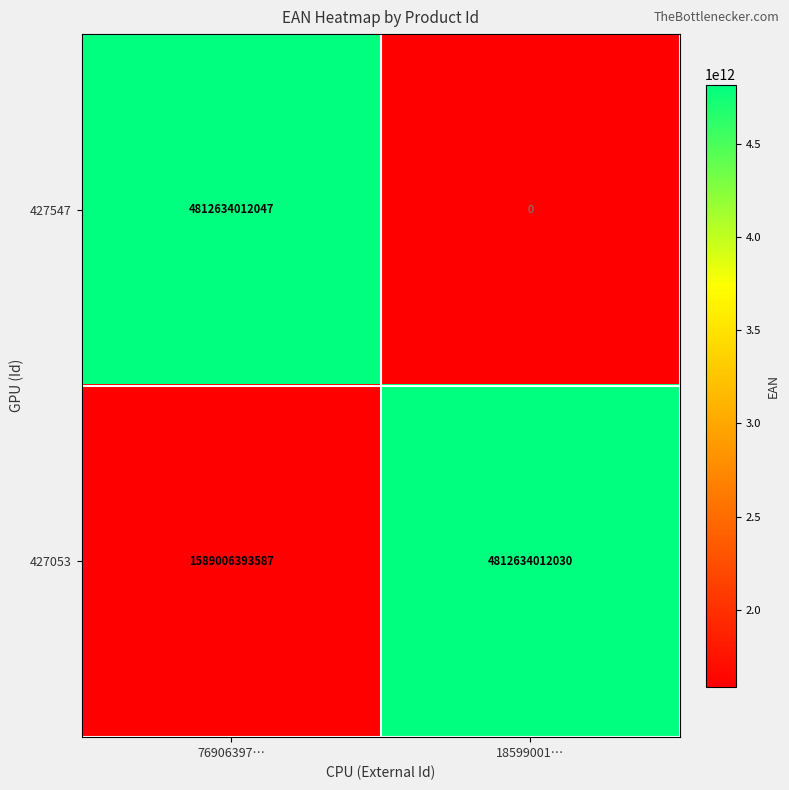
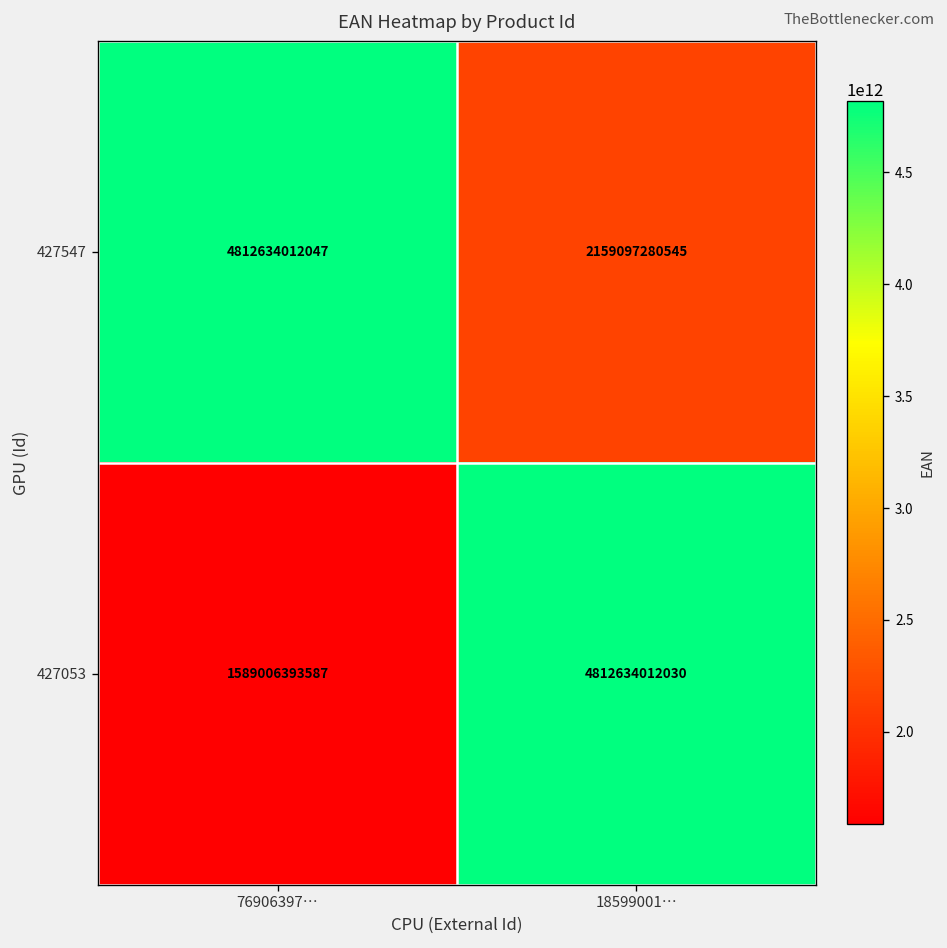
427547, 18599001…: 0 -> 2159097280545
